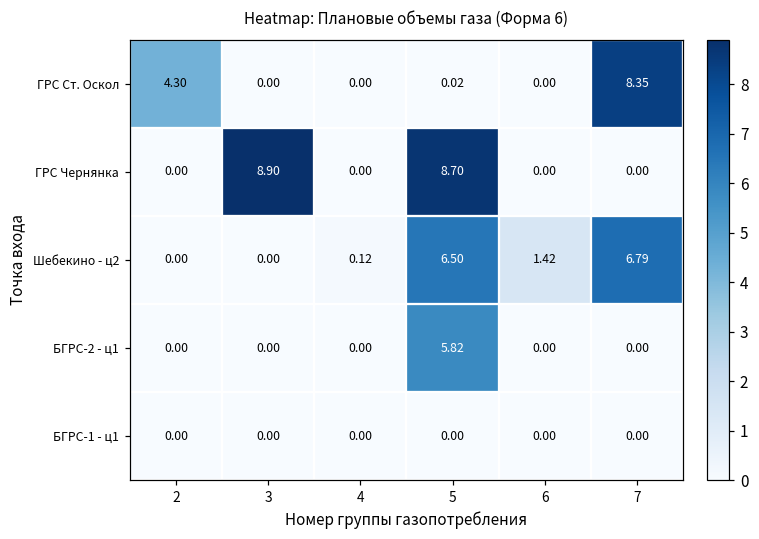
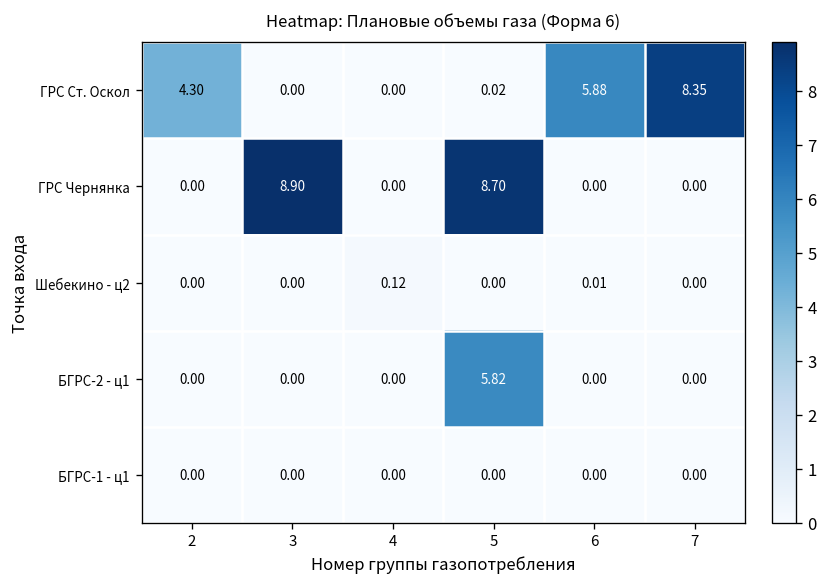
ГРС Ст. Оскол, 6: 0.00 -> 5.88
Шебекино - ц2, 5: 6.50 -> 0.00
Шебекино - ц2, 6: 1.42 -> 0.01
Шебекино - ц2, 7: 6.79 -> 0.00
